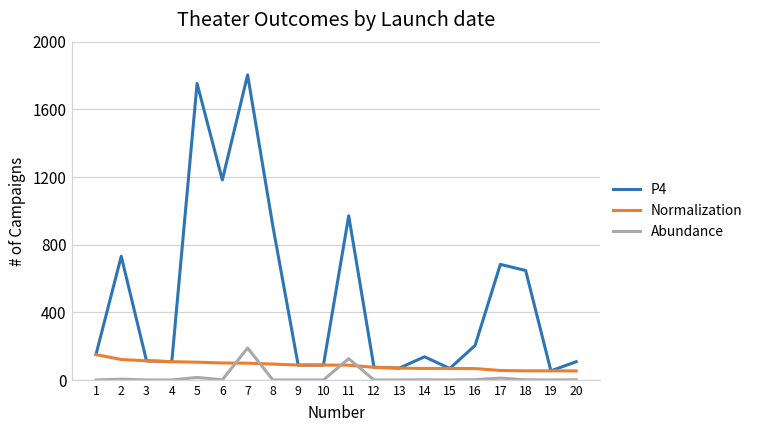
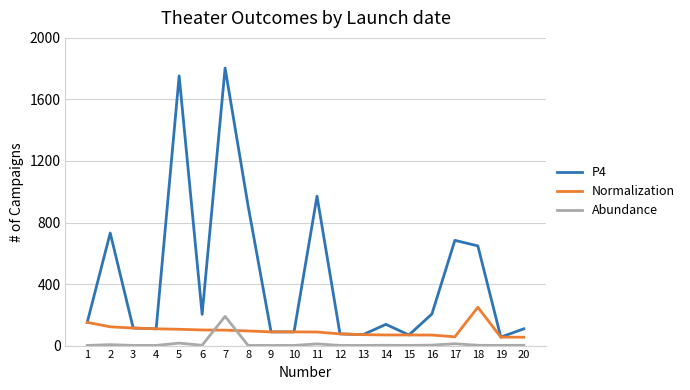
P4, 6: 1180 -> 200
Abundance, 11: 130 -> 10
Normalization, 18: 60 -> 250
